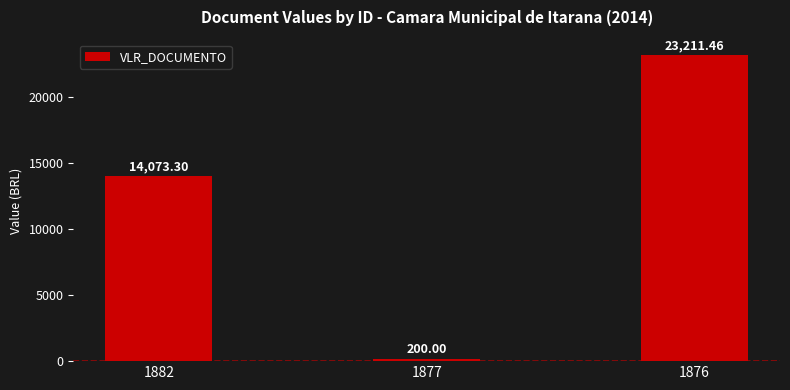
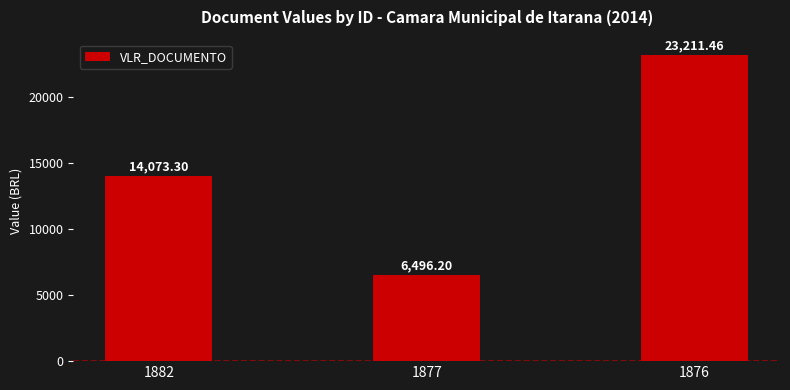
1877: 200.00 -> 6,496.20
